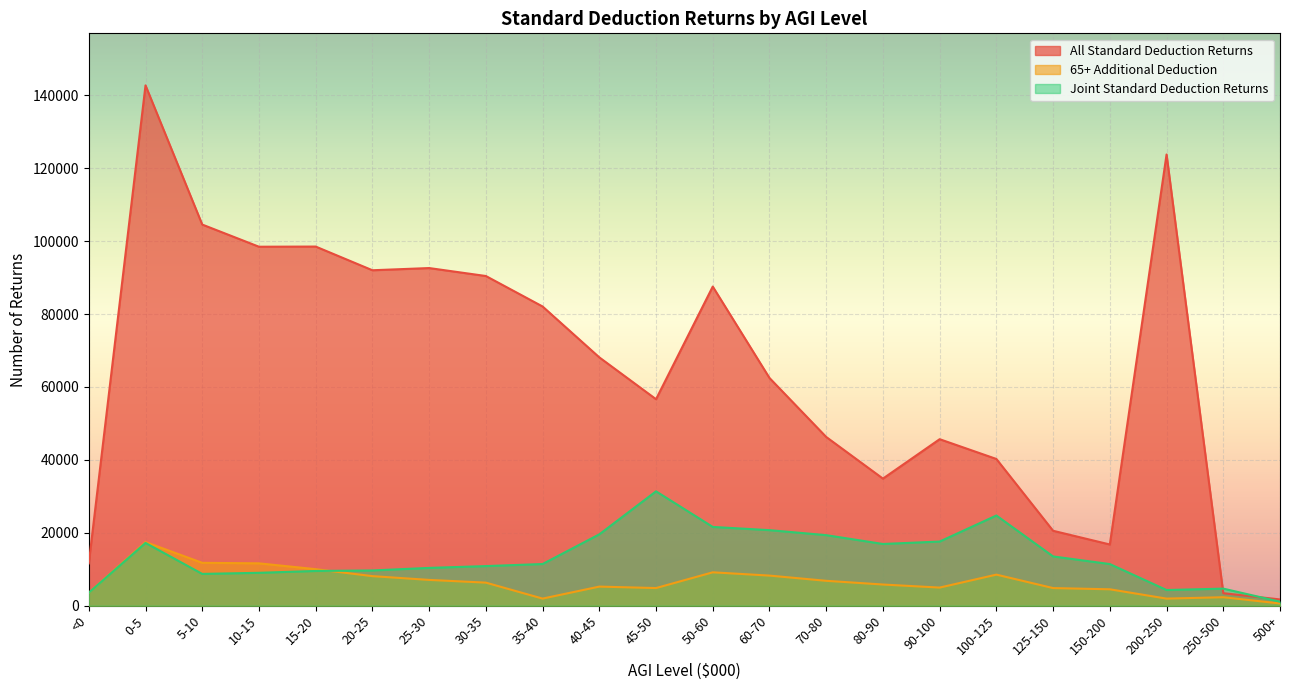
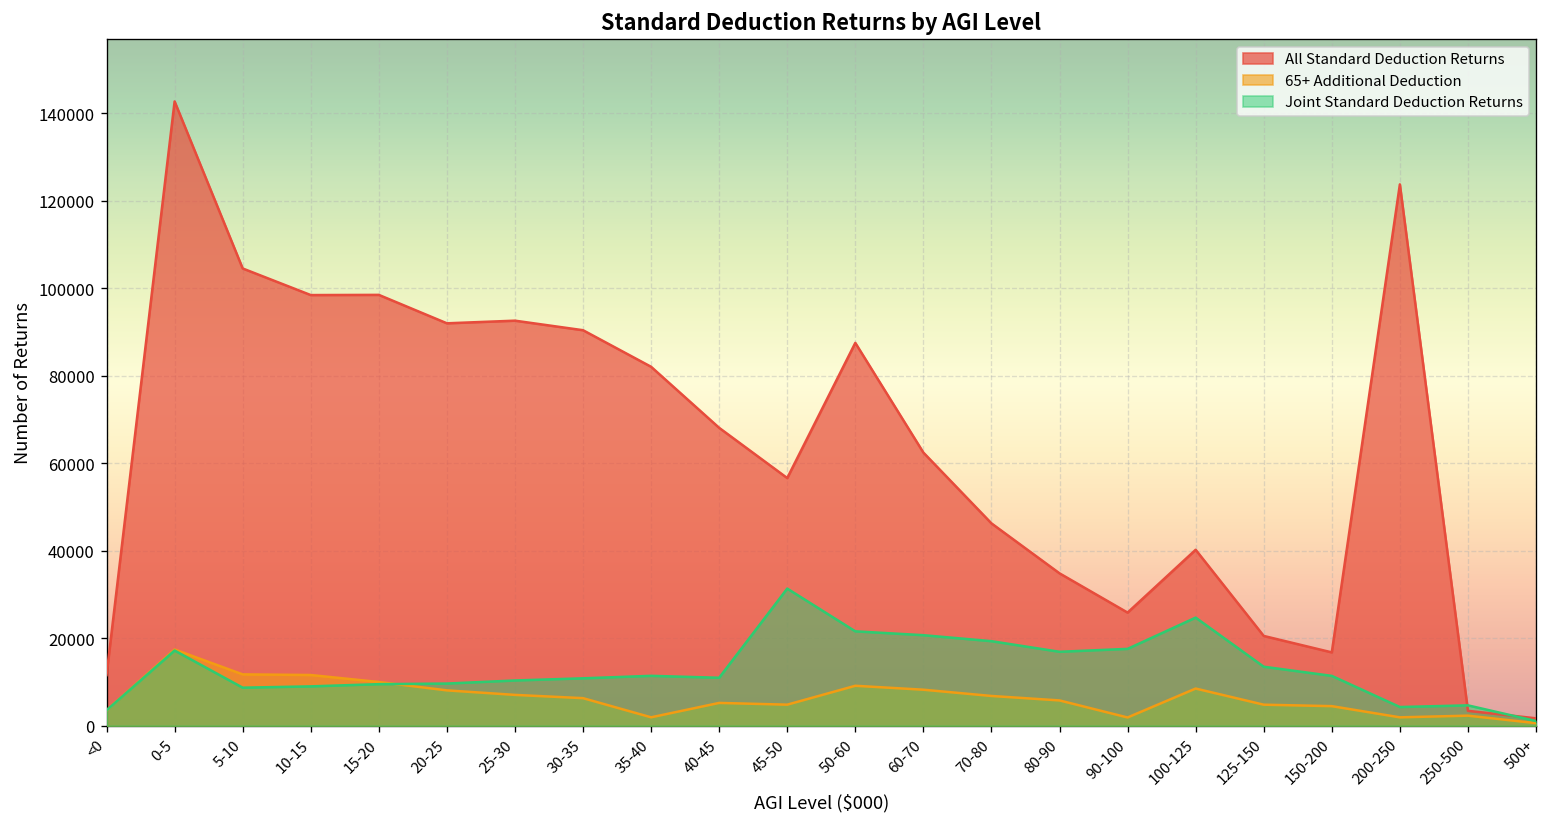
Joint Standard Deduction Returns, 40-45: 20000 -> 11000
All Standard Deduction Returns, 90-100: 46000 -> 26000
65+ Additional Deduction, 90-100: 5000 -> 2000
